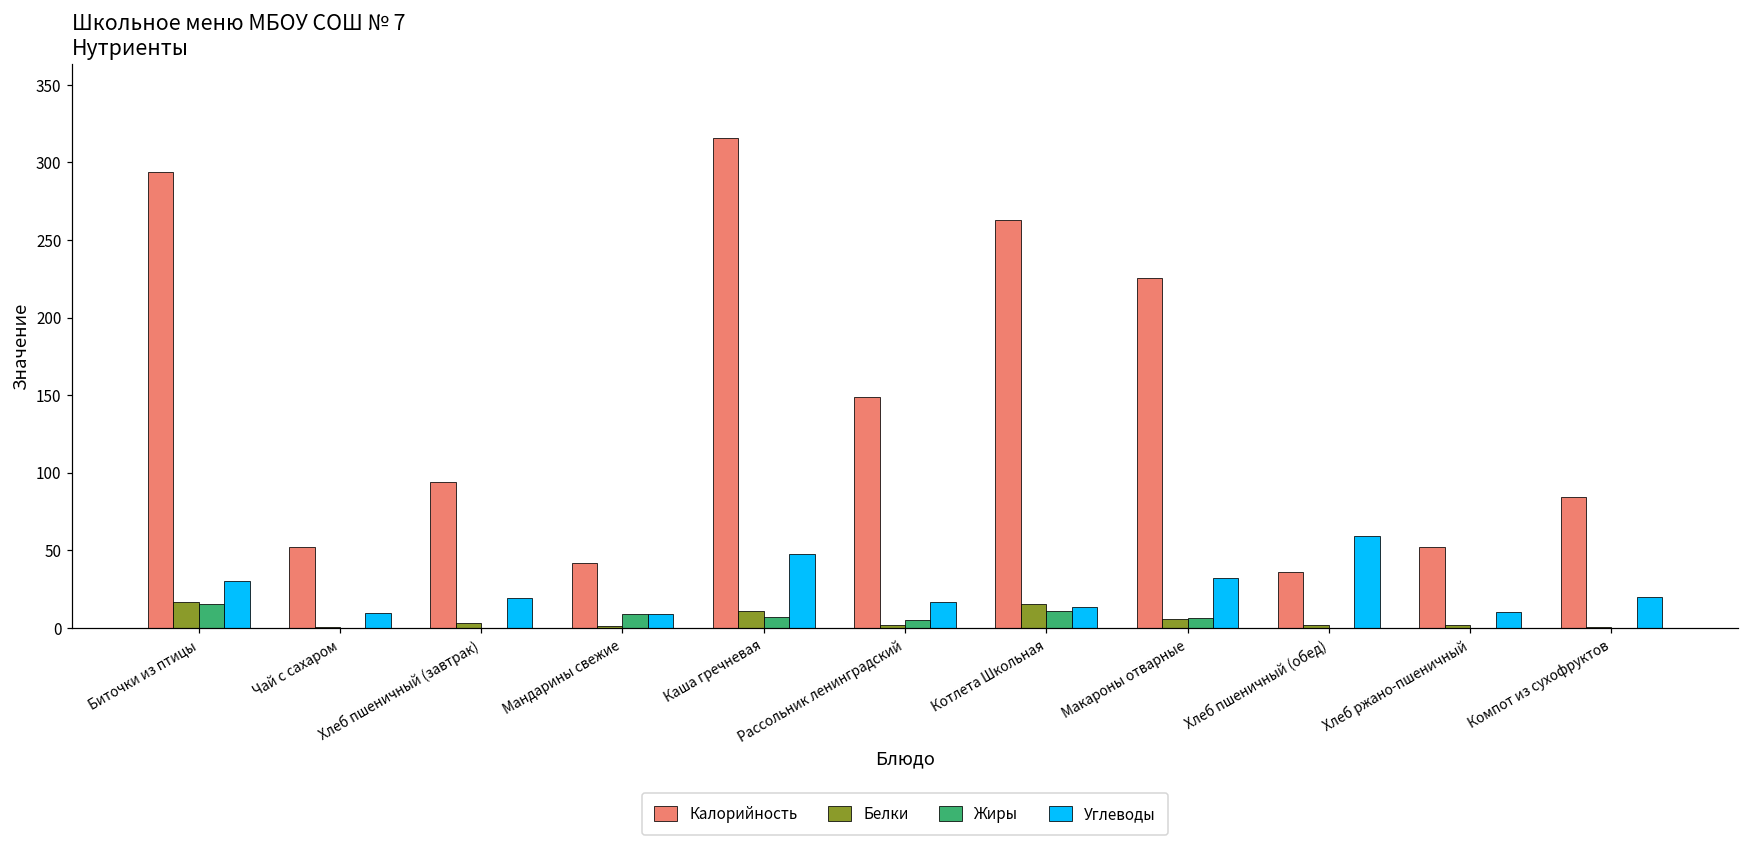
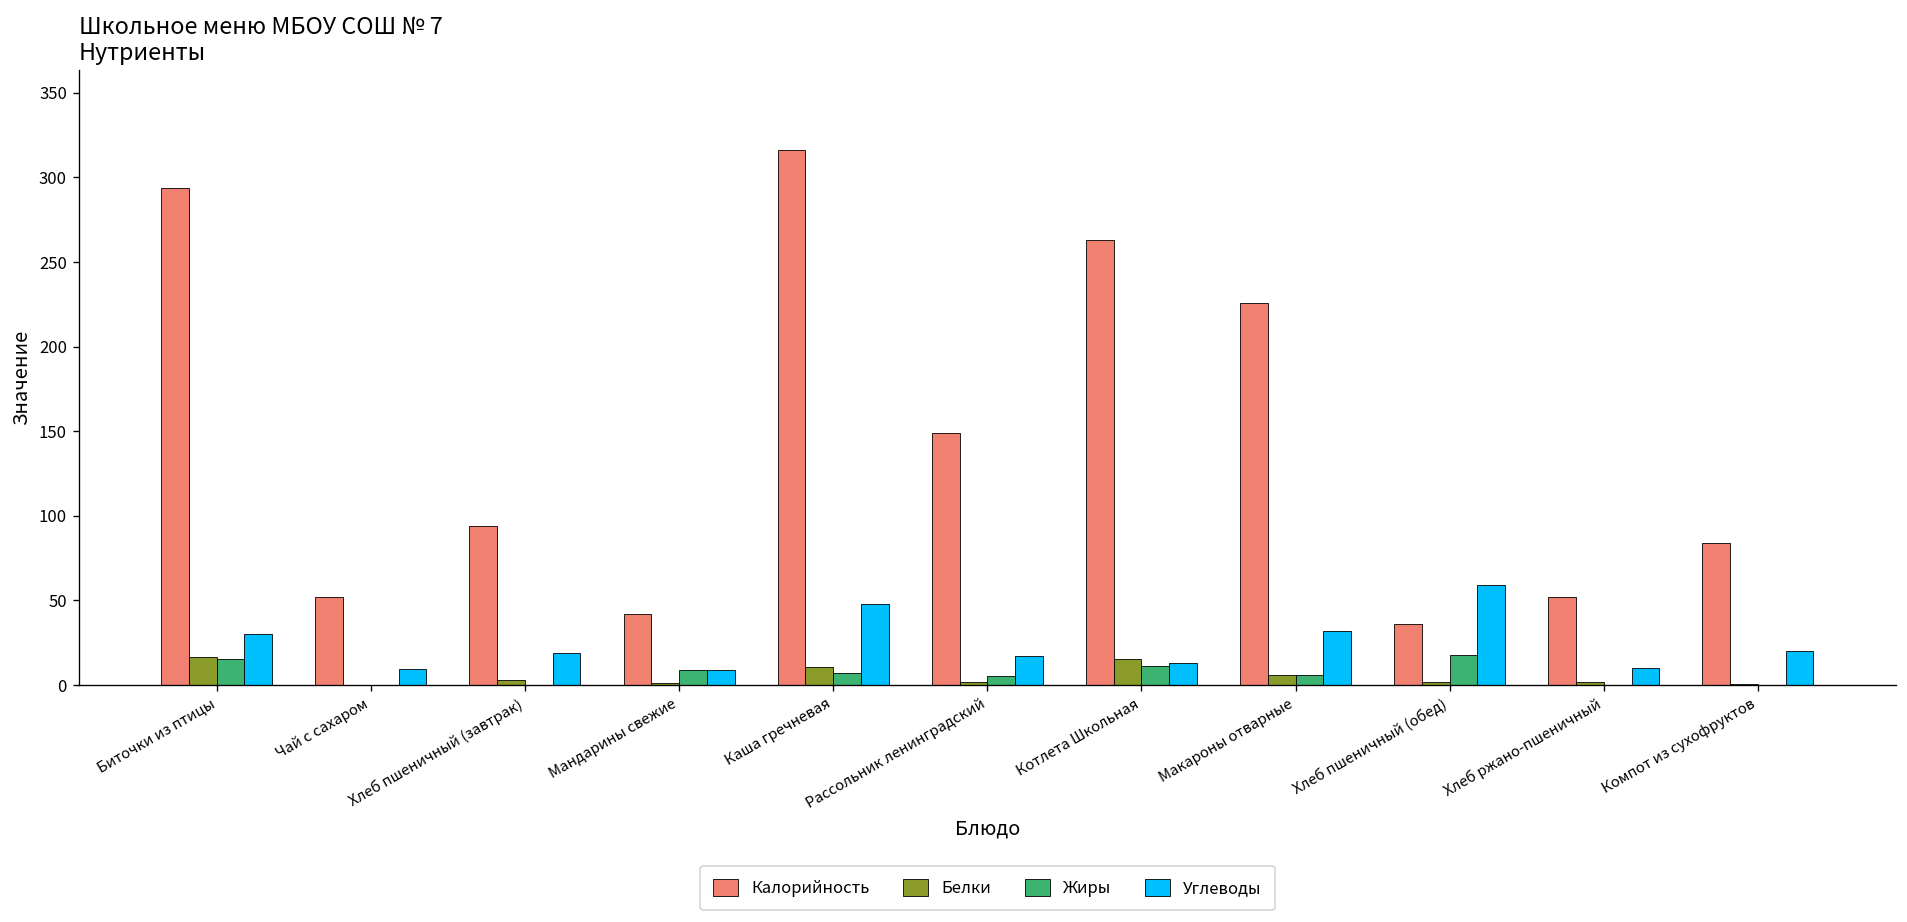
Жиры, Хлеб пшеничный (обед): 0 -> 18
